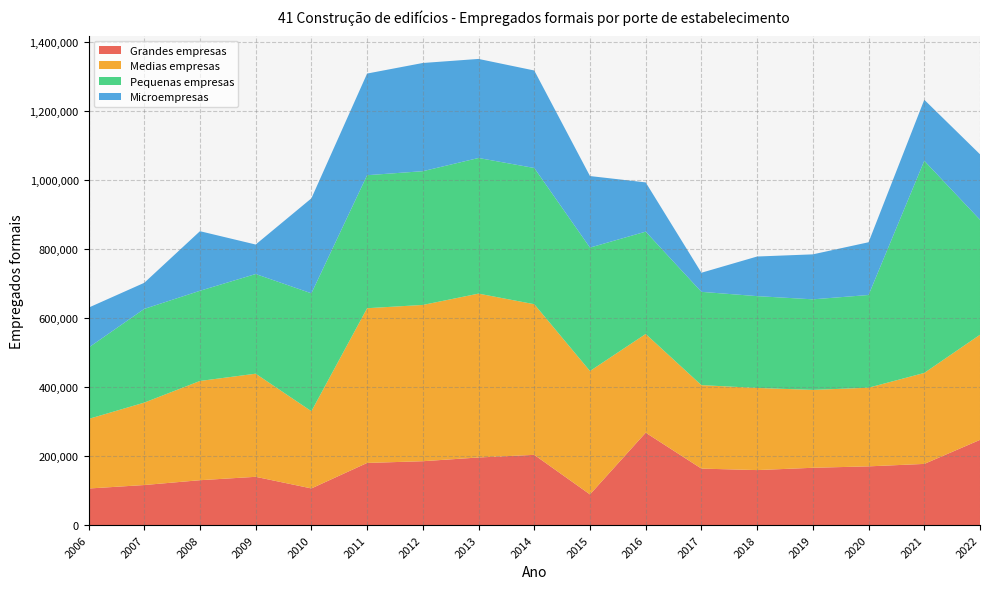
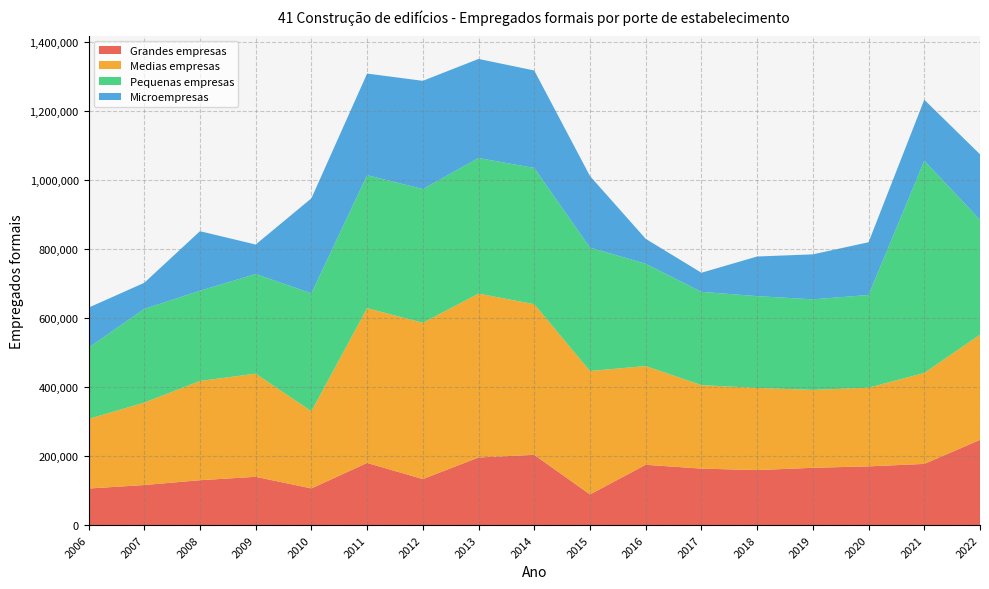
Grandes empresas, 2012: 190,000 -> 130,000
Grandes empresas, 2016: 270,000 -> 170,000
Microempresas, 2016: 140,000 -> 70,000
